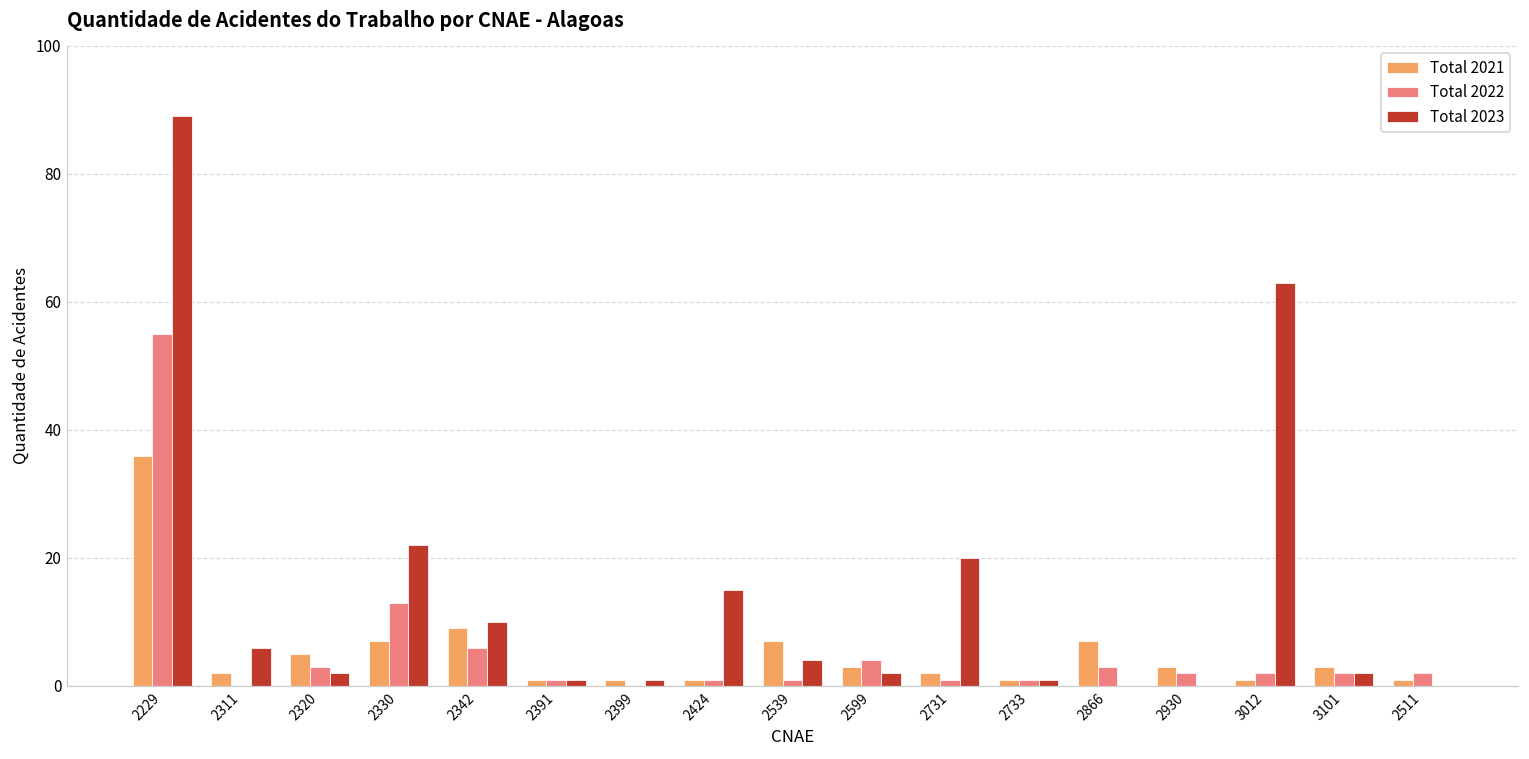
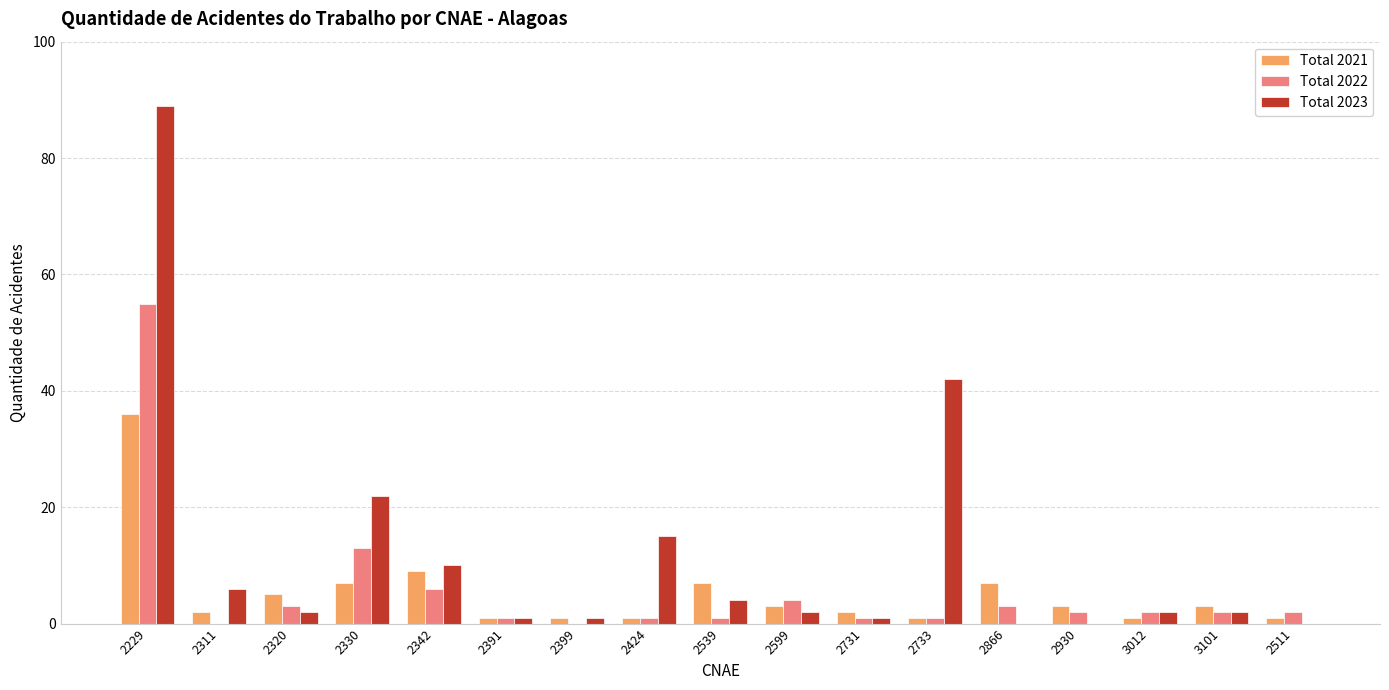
Total 2023, 2731: 20 -> 1
Total 2023, 2733: 1 -> 42
Total 2023, 3012: 63 -> 2
